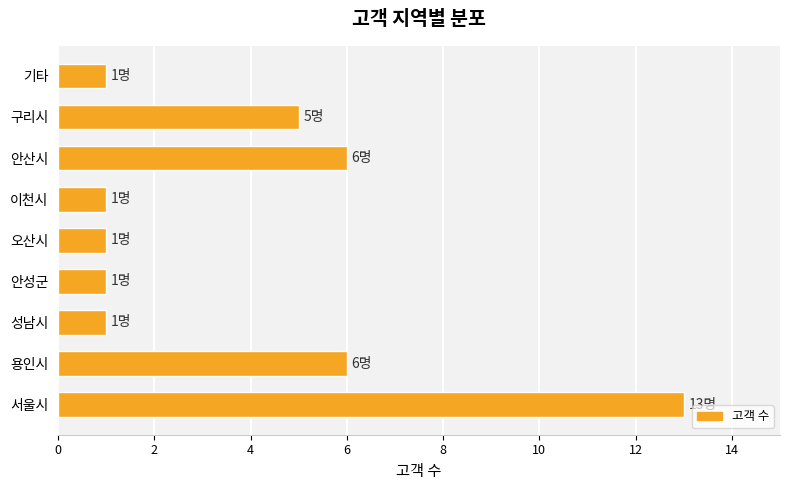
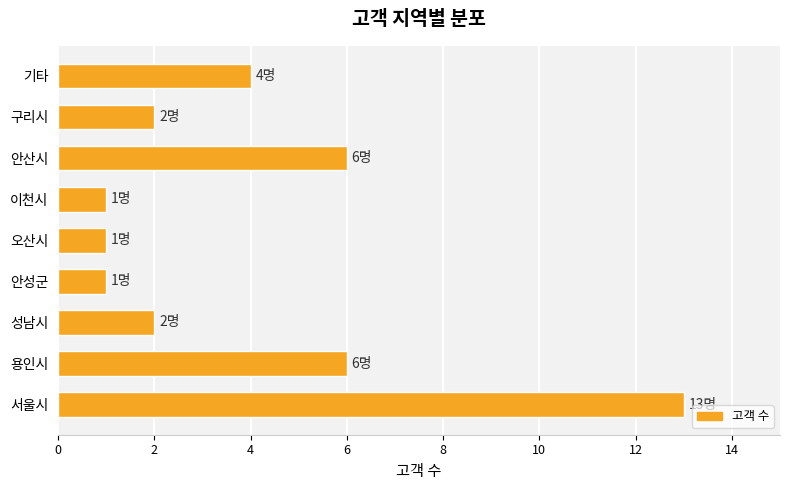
기타: 1명 -> 4명
구리시: 5명 -> 2명
성남시: 1명 -> 2명
